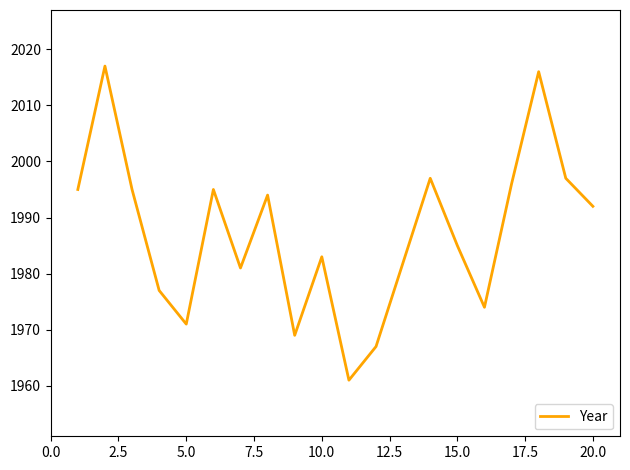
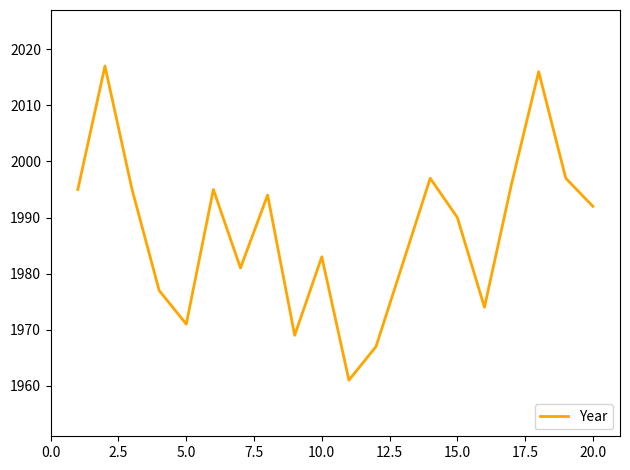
15.0: 1985 -> 1990
